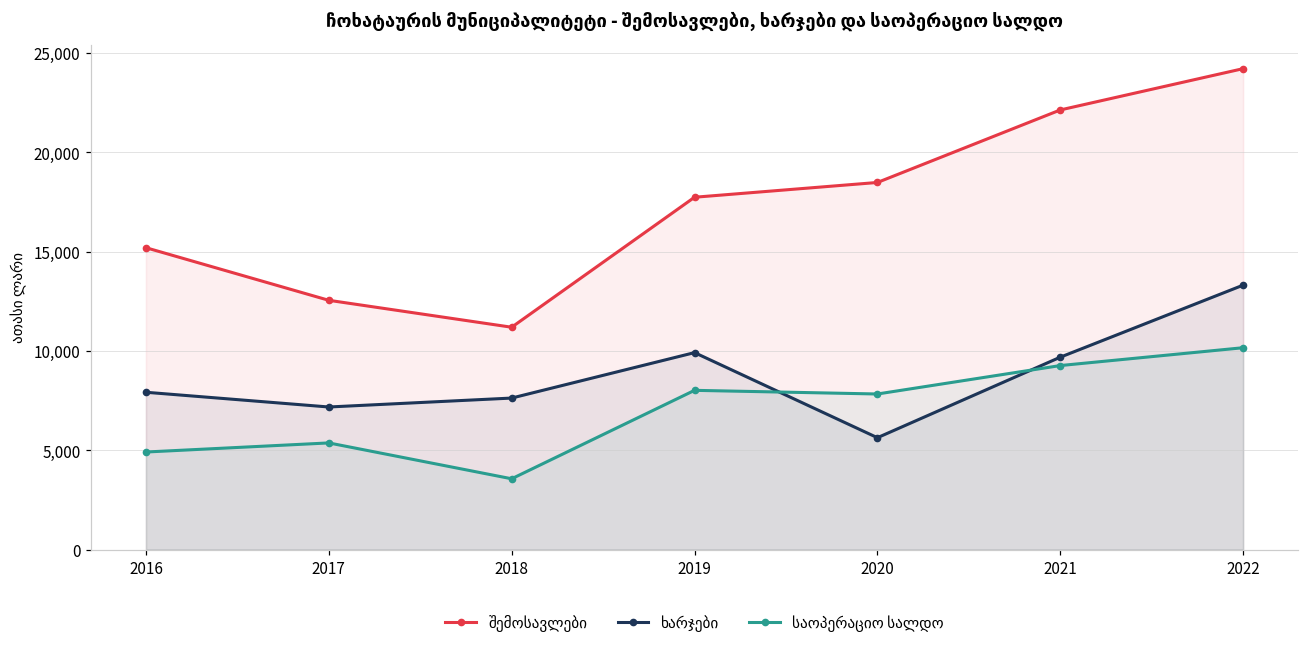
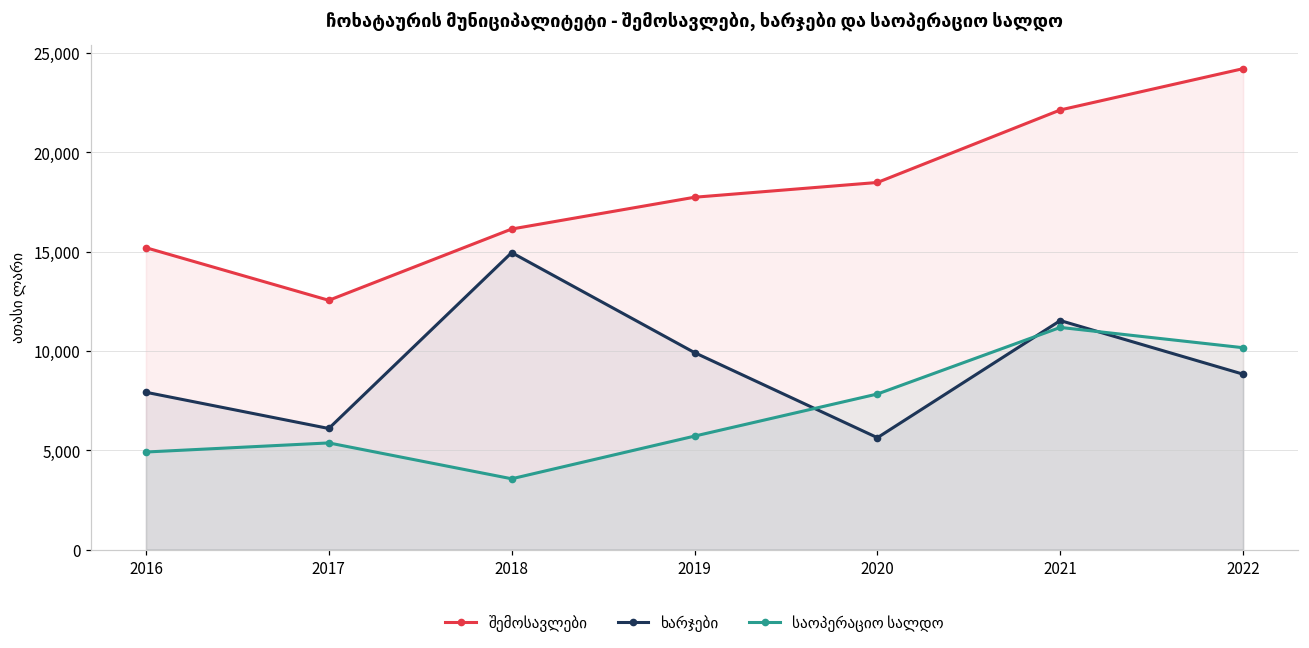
ხარჯები, 2017: 7,200 -> 6,100
შემოსავლები, 2018: 11,200 -> 16,100
ხარჯები, 2018: 7,600 -> 15,000
საოპერაციო სალდო, 2019: 8,000 -> 5,700
ხარჯები, 2021: 9,700 -> 11,500
საოპერაციო სალდო, 2021: 9,300 -> 11,200
ხარჯები, 2022: 13,300 -> 8,800
